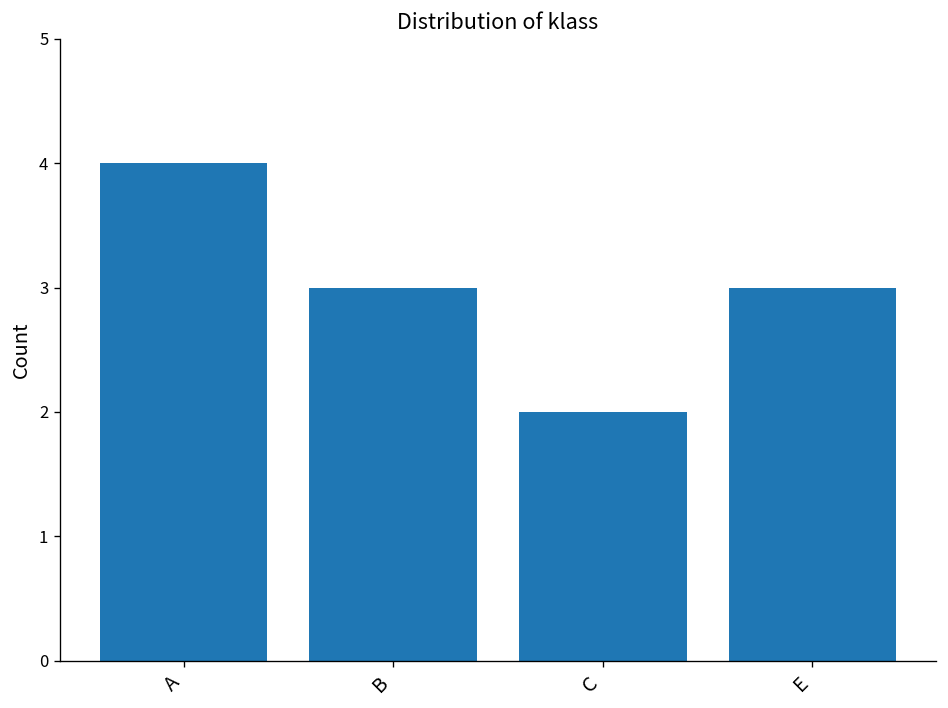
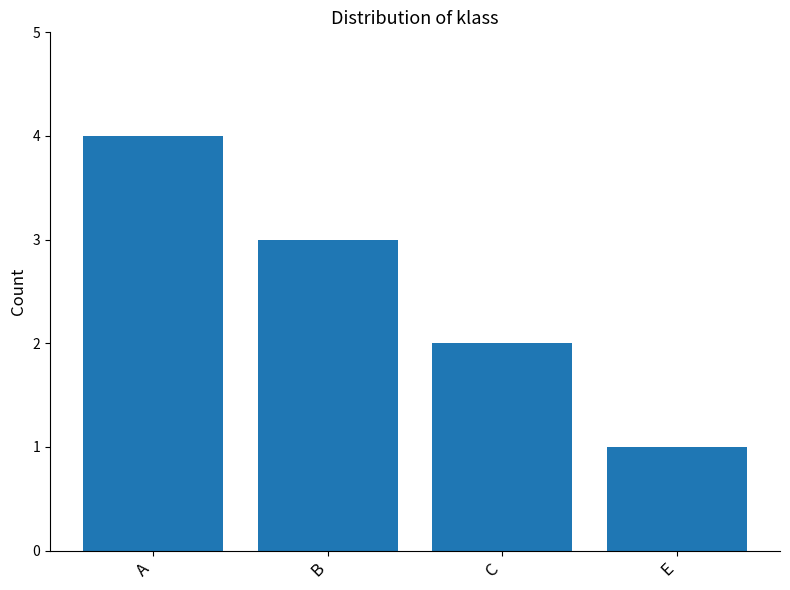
E: 3 -> 1
